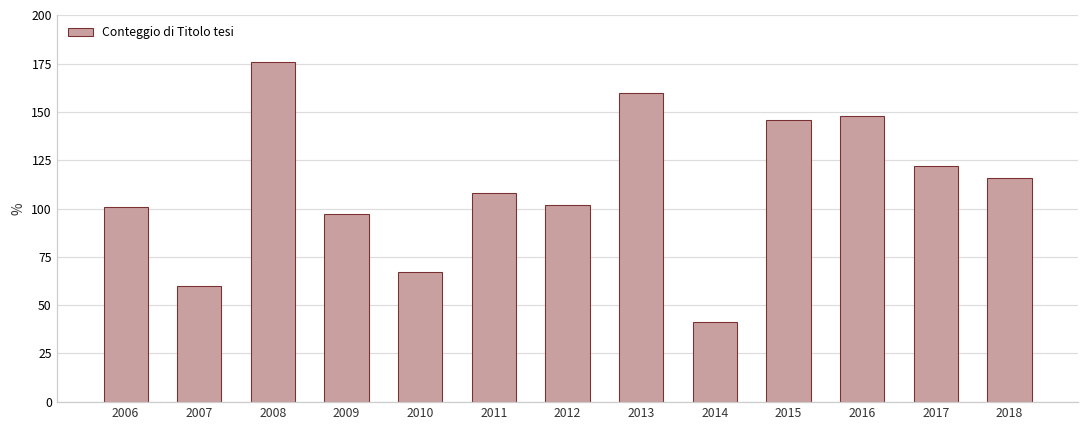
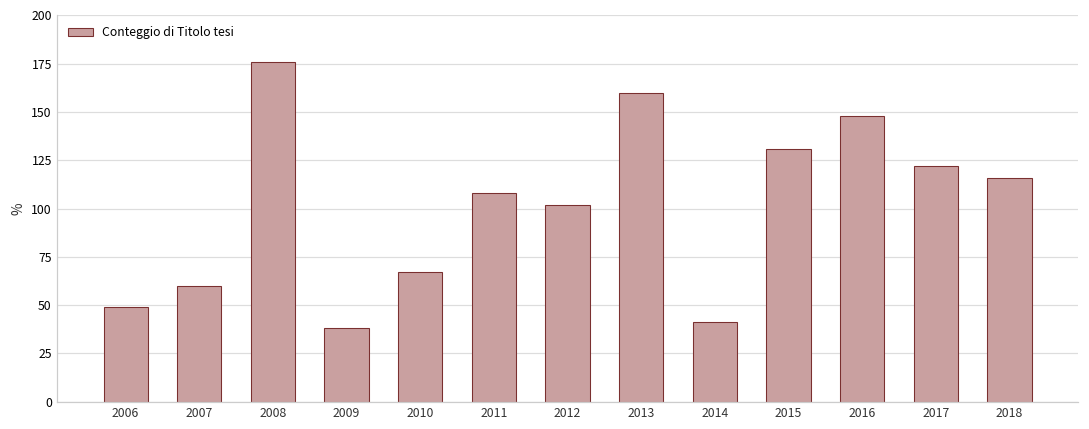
2006: 101 -> 49
2009: 97 -> 38
2015: 146 -> 131
